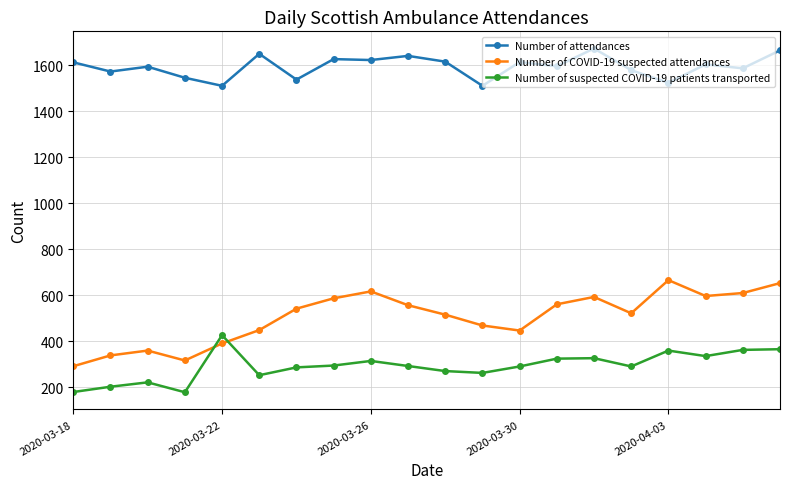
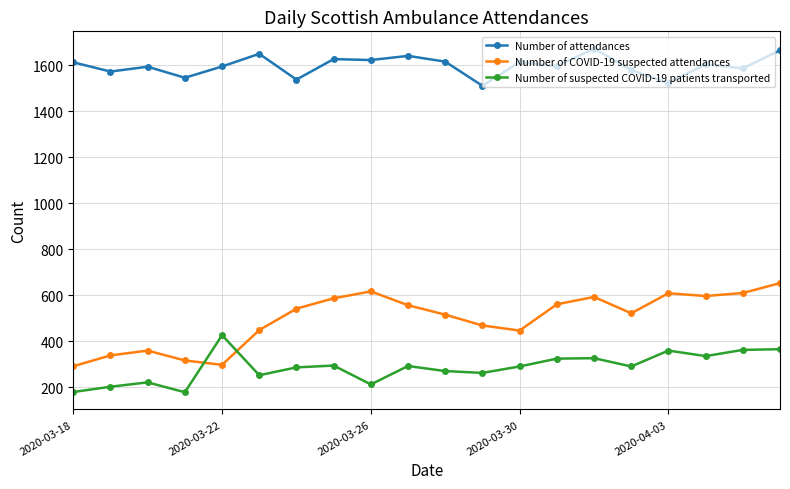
Number of attendances, 2020-03-22: 1510 -> 1590
Number of COVID-19 suspected attendances, 2020-03-22: 390 -> 300
Number of suspected COVID-19 patients transported, 2020-03-26: 320 -> 210
Number of COVID-19 suspected attendances, 2020-04-03: 670 -> 610
